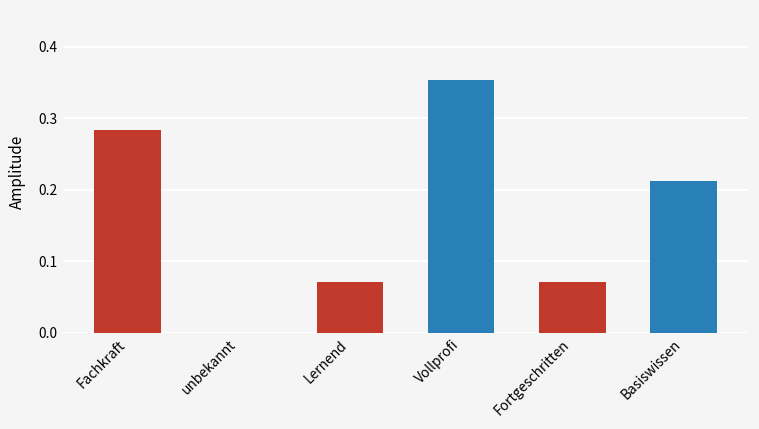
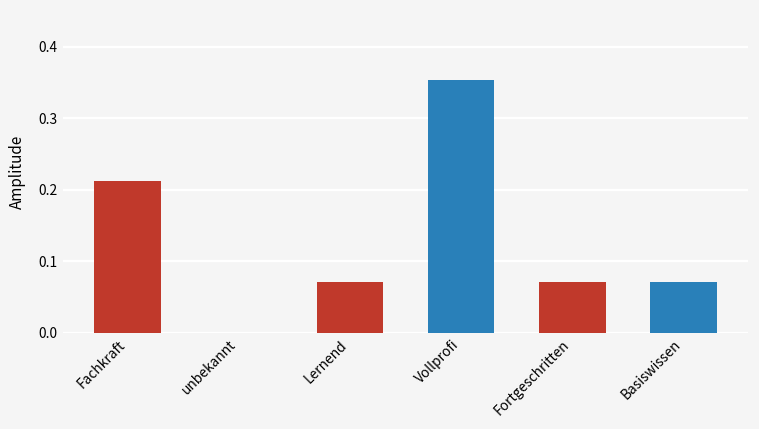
Fachkraft: 0.28 -> 0.21
Basiswissen: 0.21 -> 0.07
